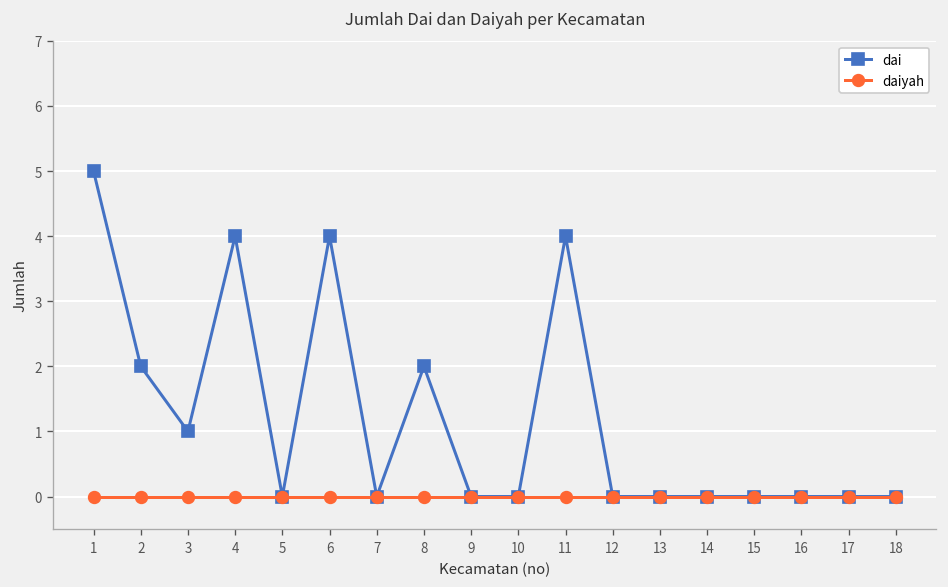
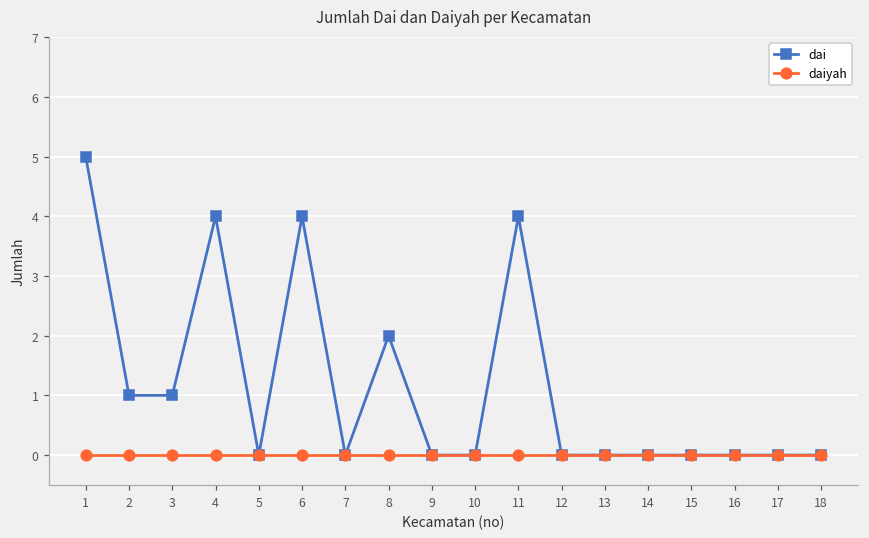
dai, 2: 2 -> 1
